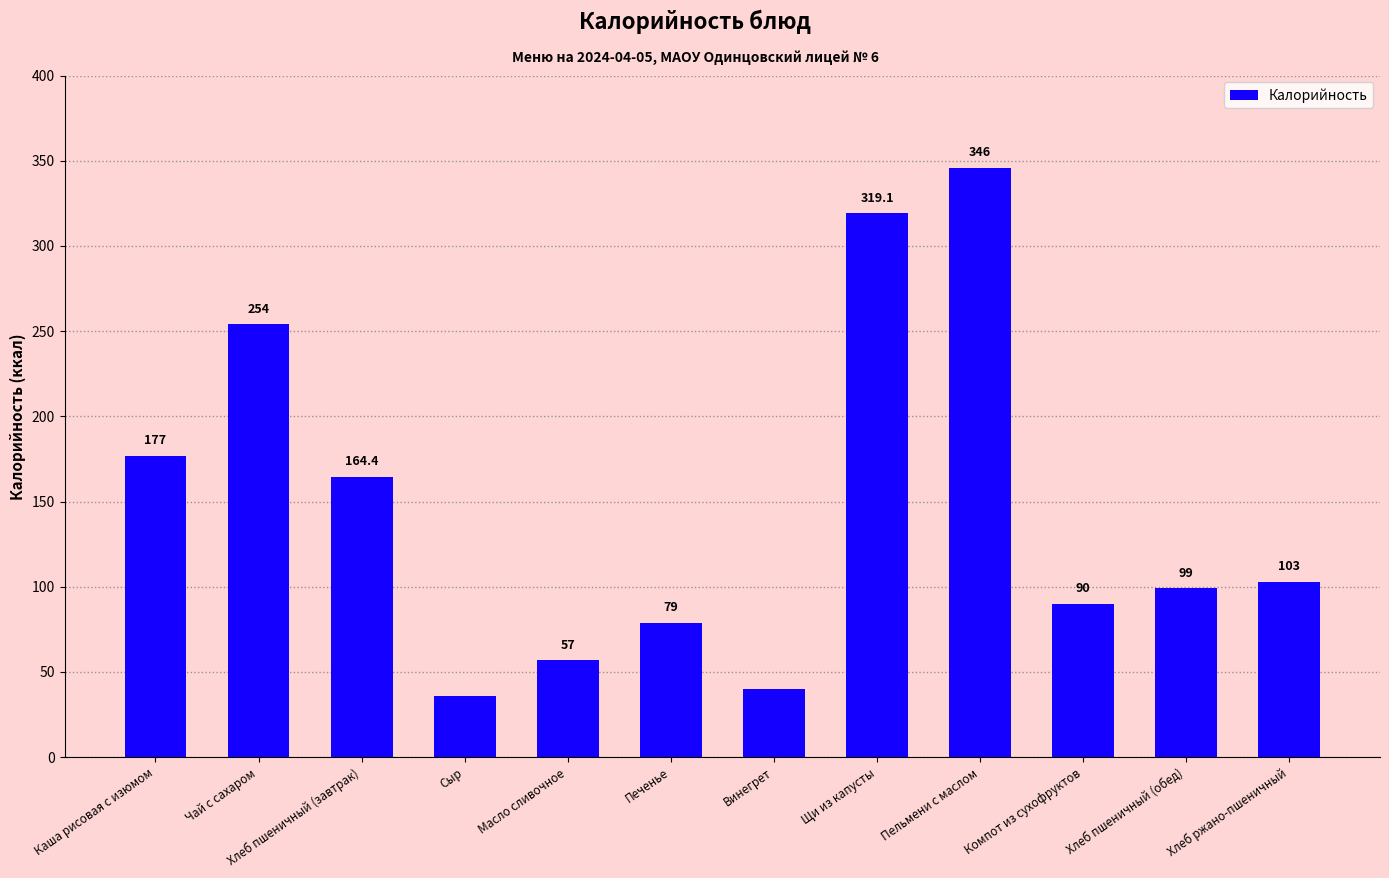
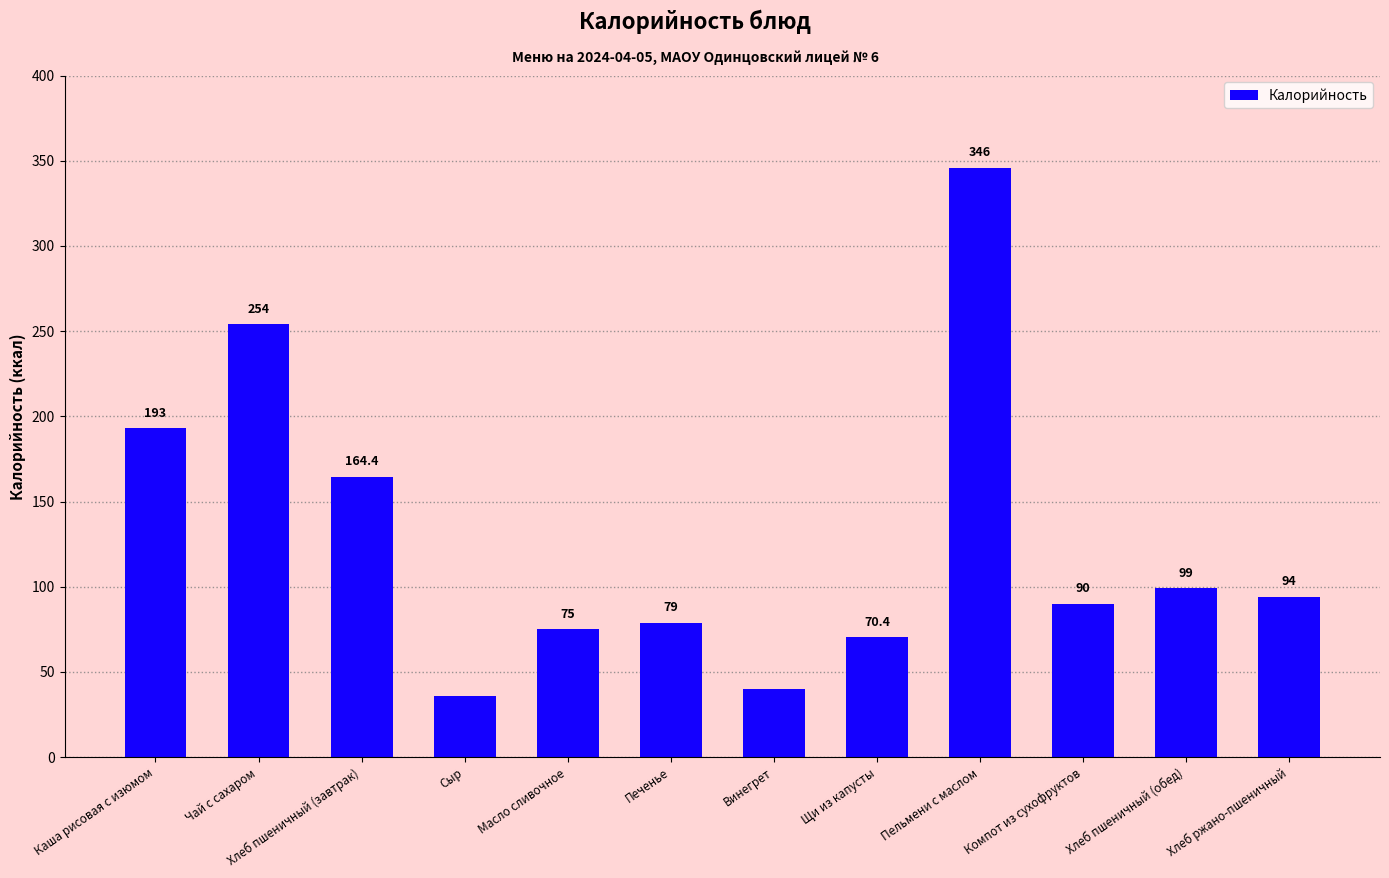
Каша рисовая с изюмом: 177 -> 193
Масло сливочное: 57 -> 75
Щи из капусты: 319.1 -> 70.4
Хлеб ржано-пшеничный: 103 -> 94
